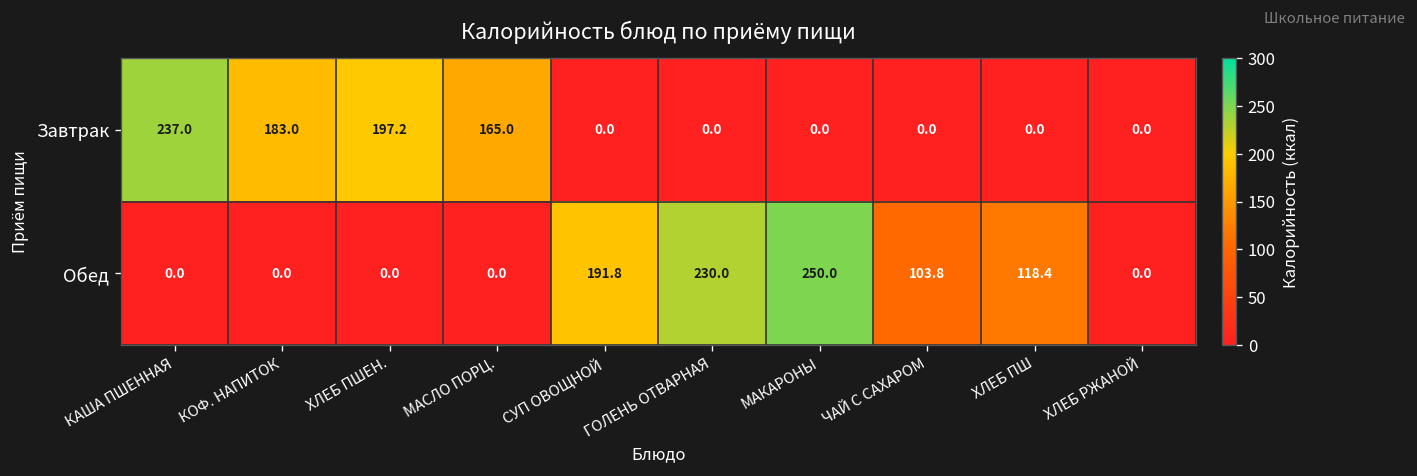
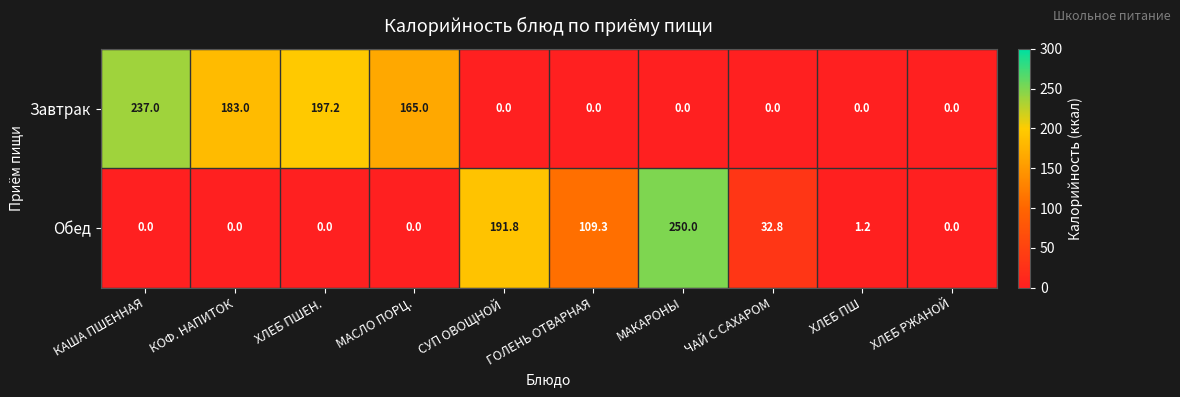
Обед, ГОЛЕНЬ ОТВАРНАЯ: 230.0 -> 109.3
Обед, ЧАЙ С САХАРОМ: 103.8 -> 32.8
Обед, ХЛЕБ ПШ: 118.4 -> 1.2
